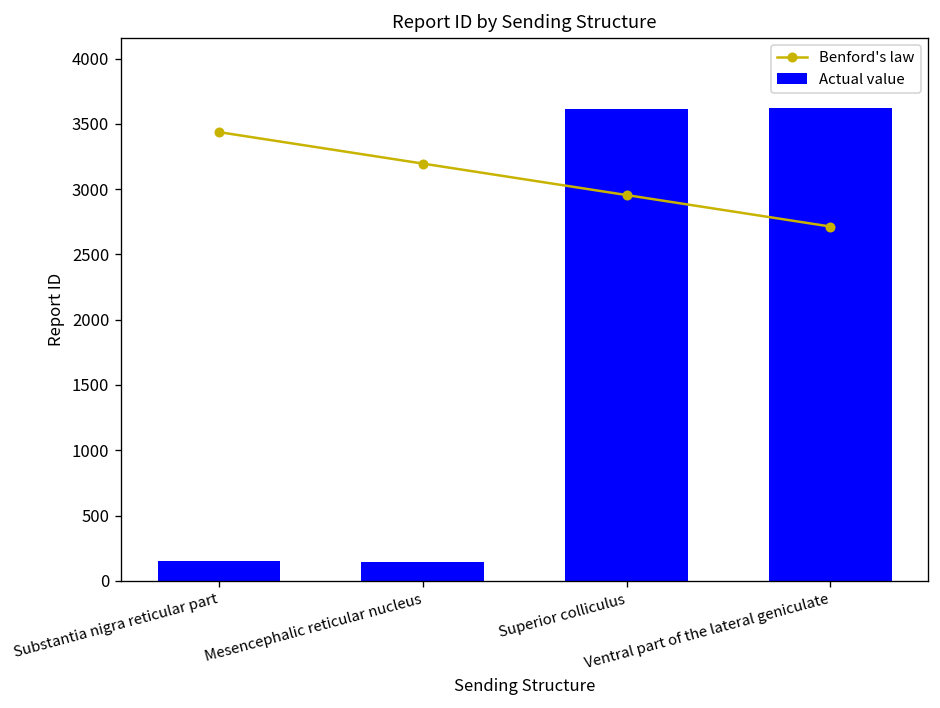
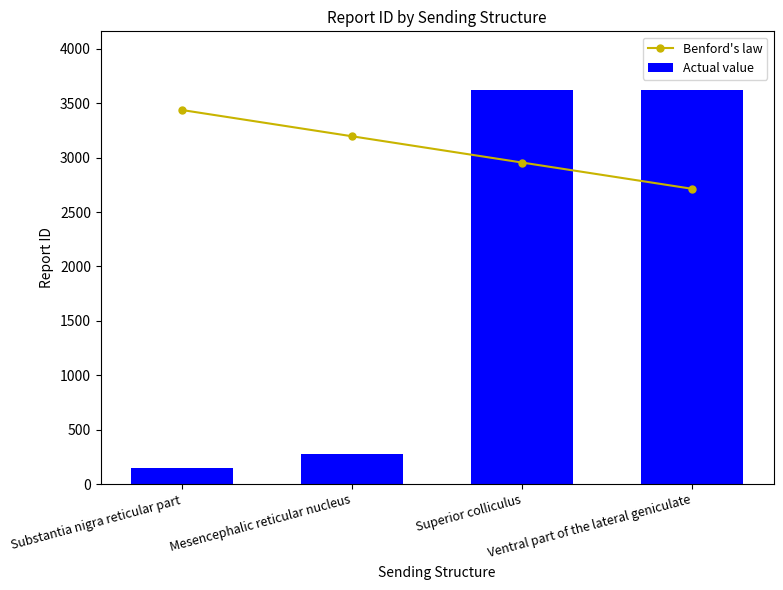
Actual value, Mesencephalic reticular nucleus: 150 -> 270
